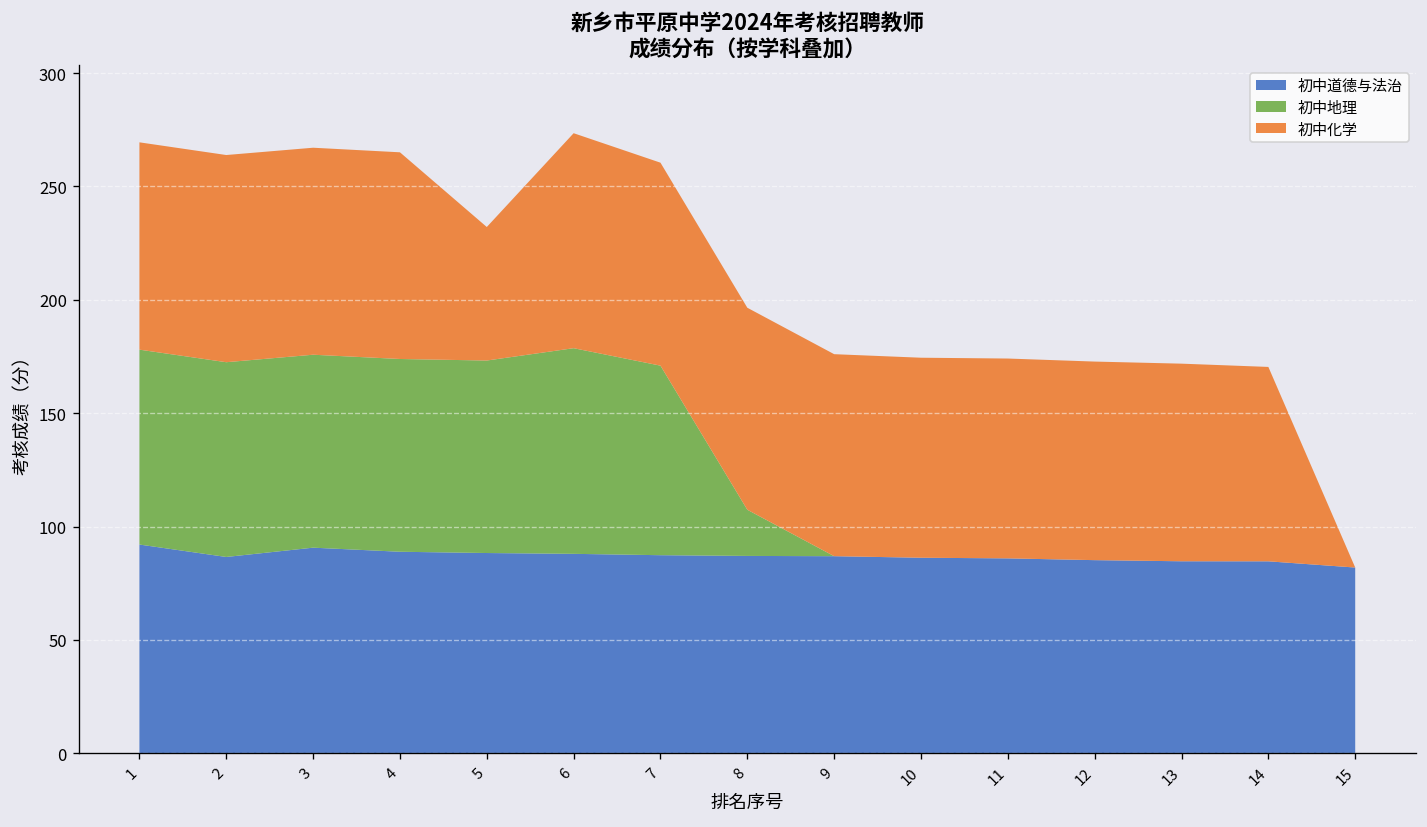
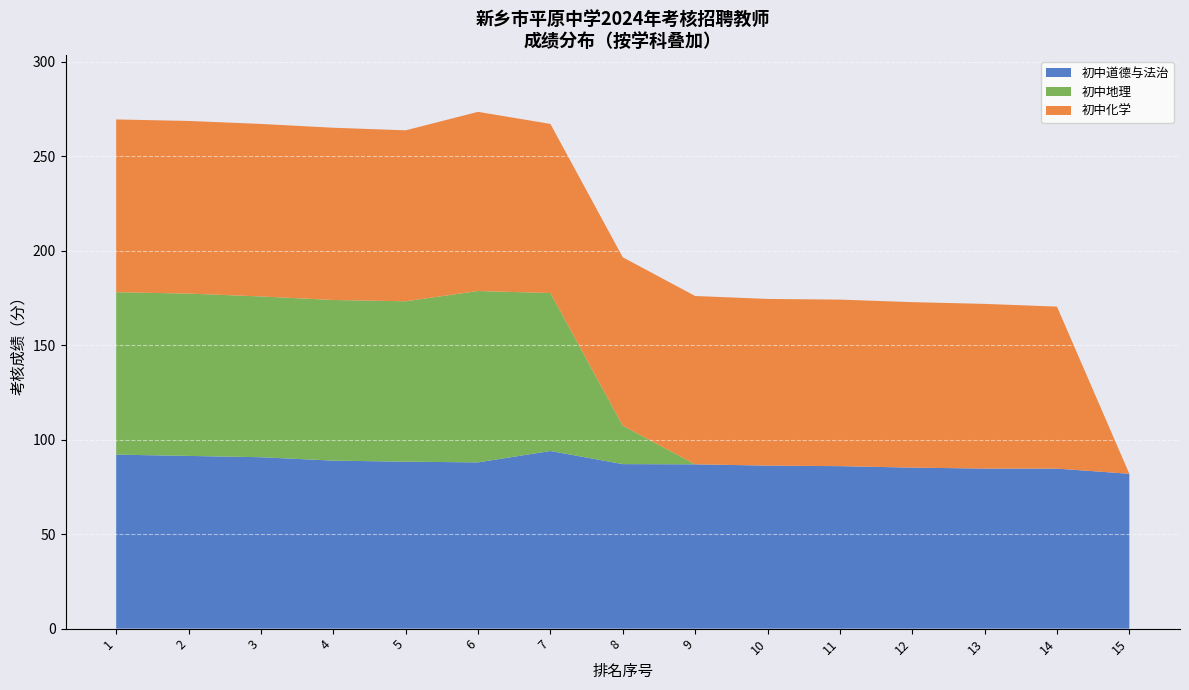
初中道德与法治, 2: 87 -> 91
初中化学, 5: 59 -> 90
初中道德与法治, 7: 87 -> 94
